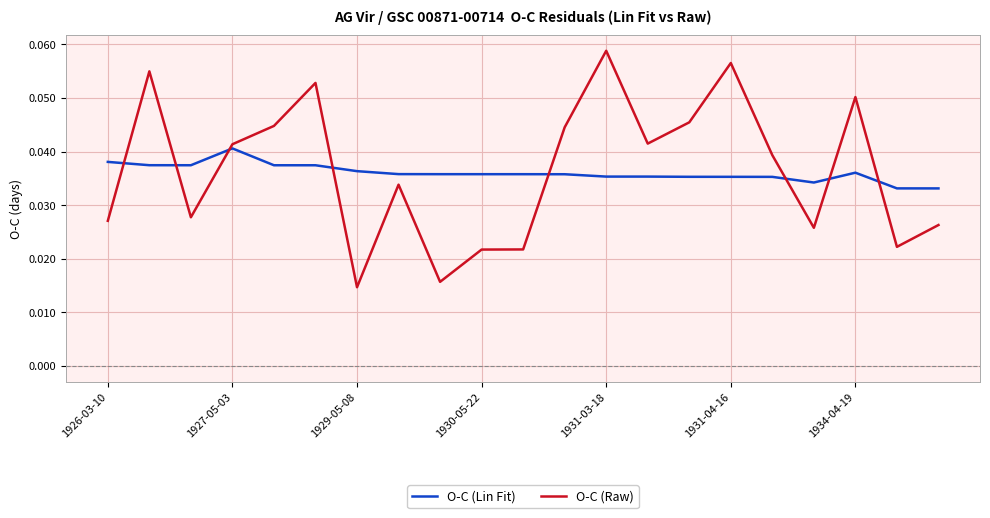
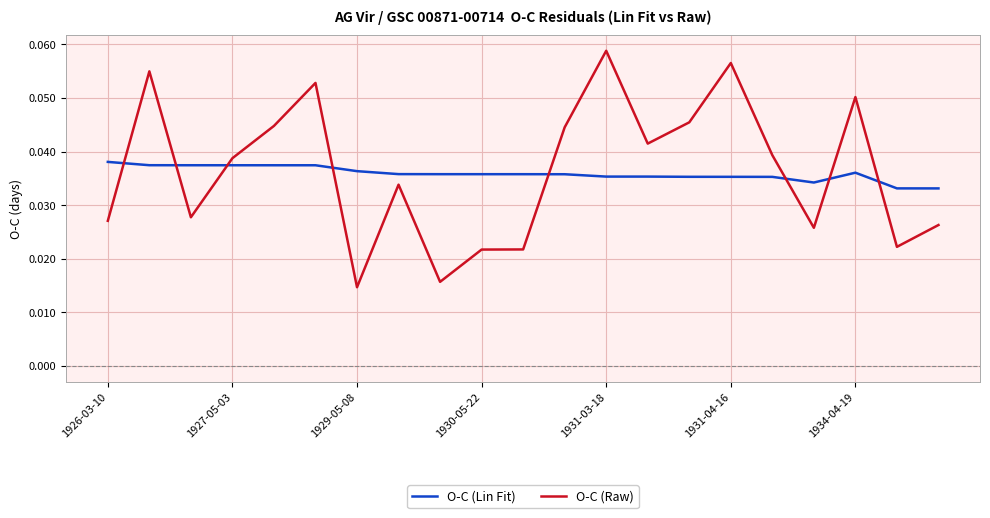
O-C (Lin Fit), 1927-05-03: 0.041 -> 0.037
O-C (Raw), 1927-05-03: 0.041 -> 0.039
